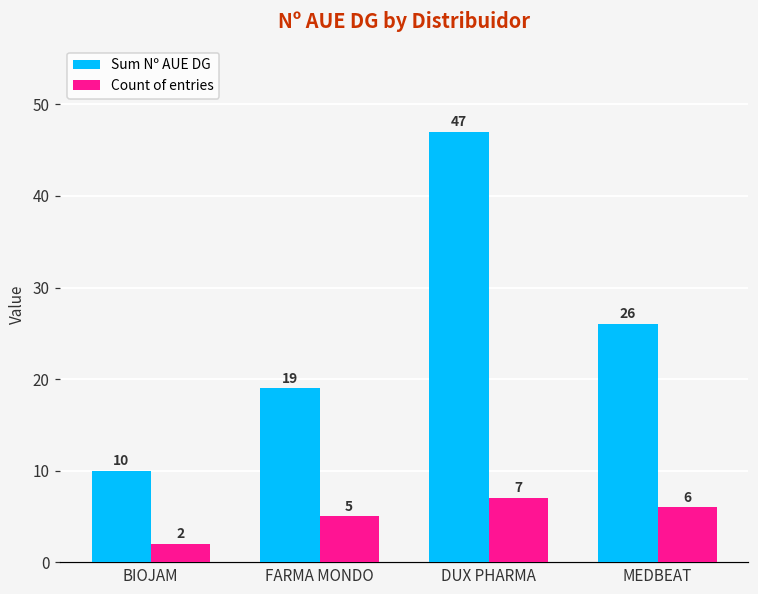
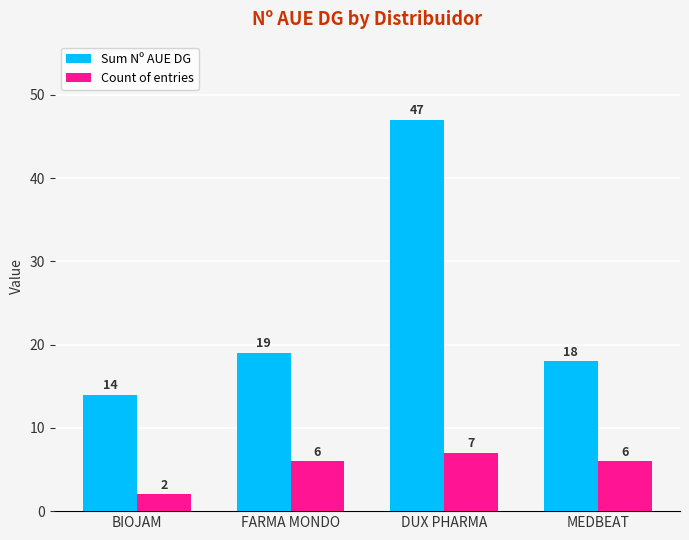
Sum Nº AUE DG, BIOJAM: 10 -> 14
Count of entries, FARMA MONDO: 5 -> 6
Sum Nº AUE DG, MEDBEAT: 26 -> 18
